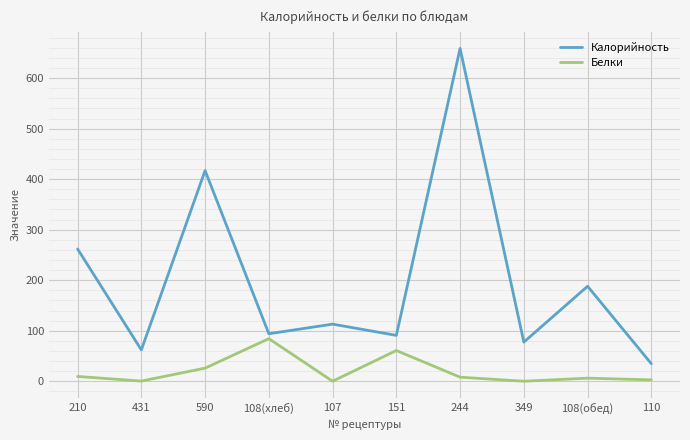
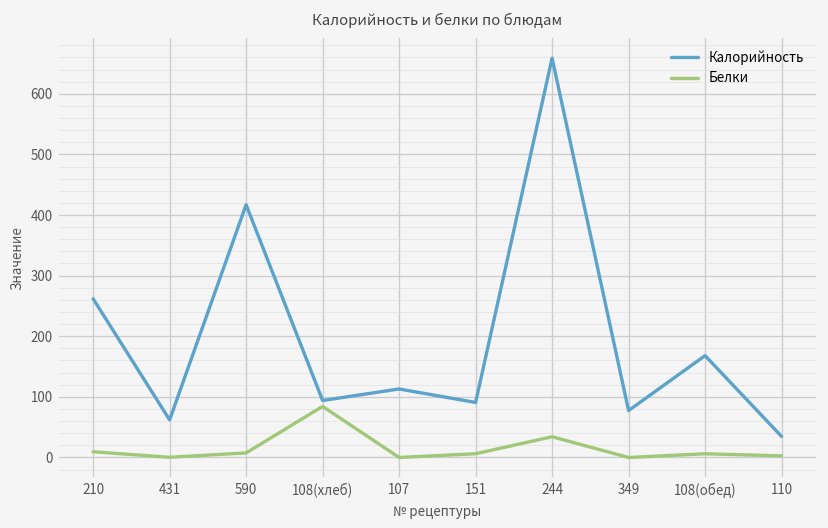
Белки, 590: 30 -> 10
Белки, 151: 60 -> 10
Белки, 244: 10 -> 30
Калорийность, 108(обед): 190 -> 170
